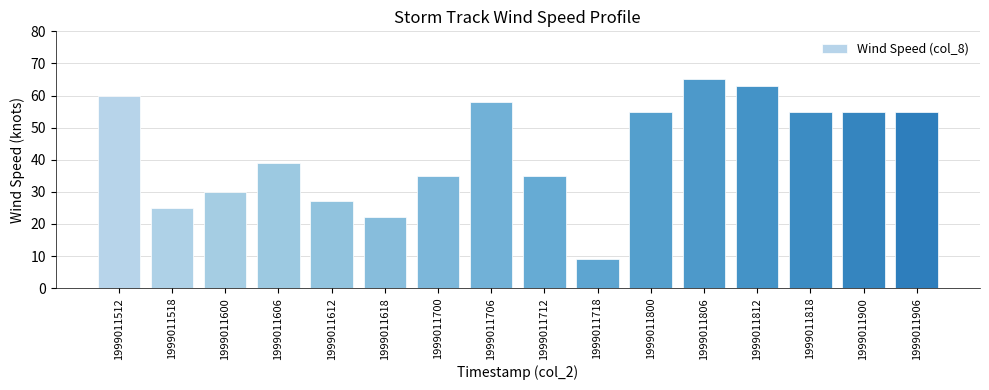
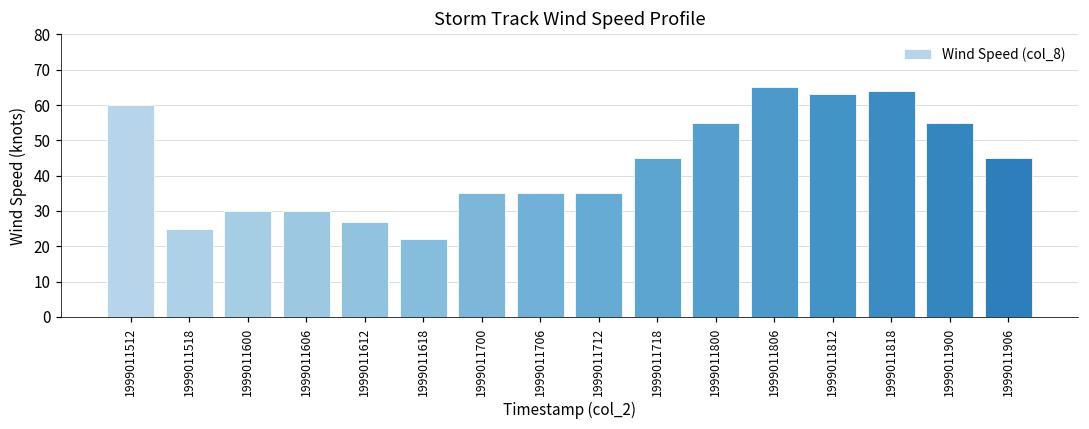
1999011606: 39 -> 30
1999011706: 58 -> 35
1999011718: 9 -> 45
1999011818: 55 -> 64
1999011906: 55 -> 45
